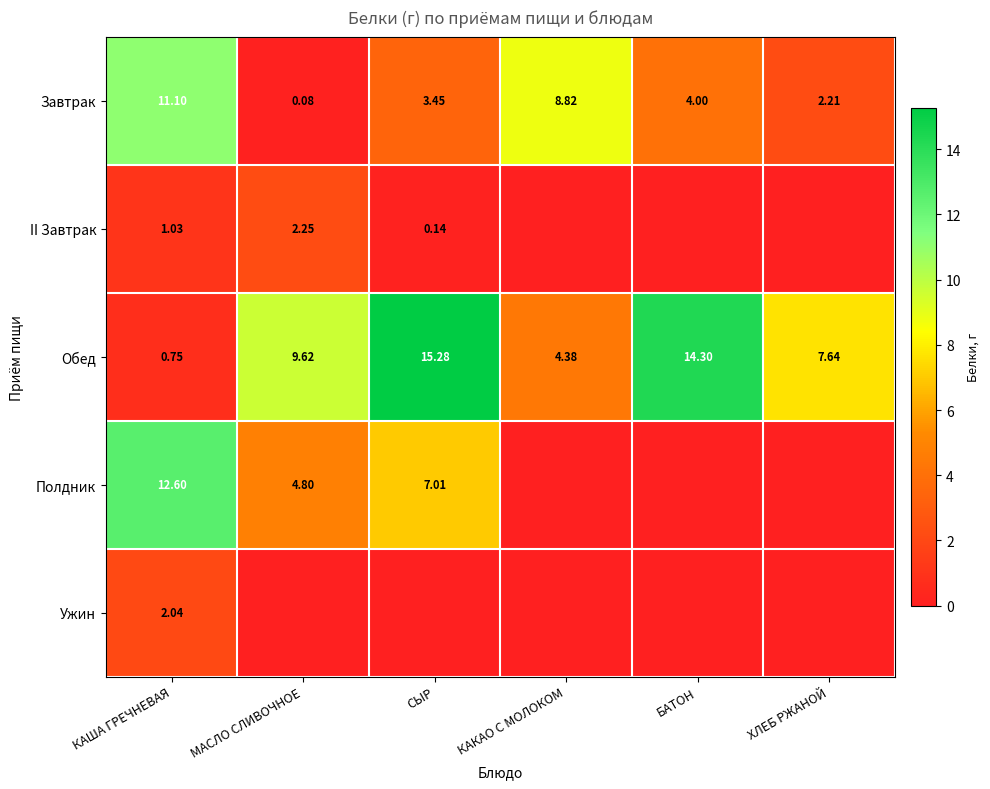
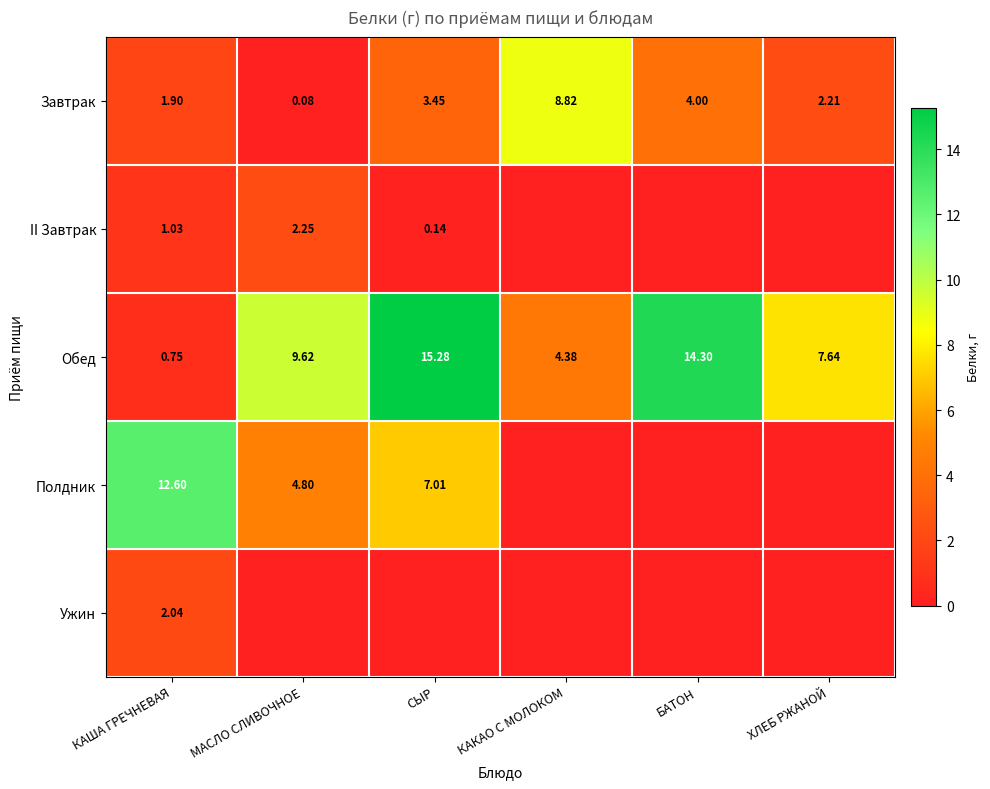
Завтрак, КАША ГРЕЧНЕВАЯ: 11.10 -> 1.90
